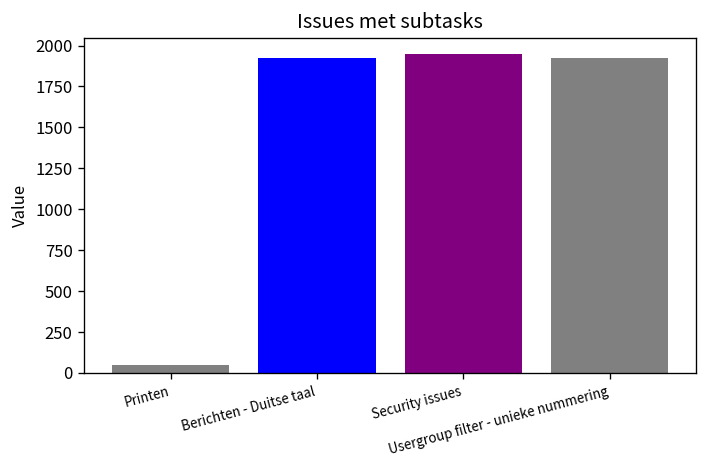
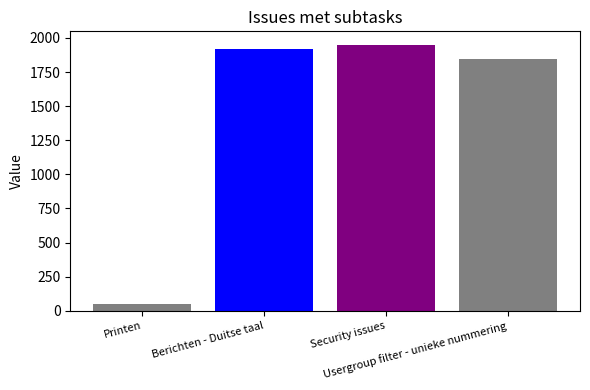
Usergroup filter - unieke nummering: 1920 -> 1850
